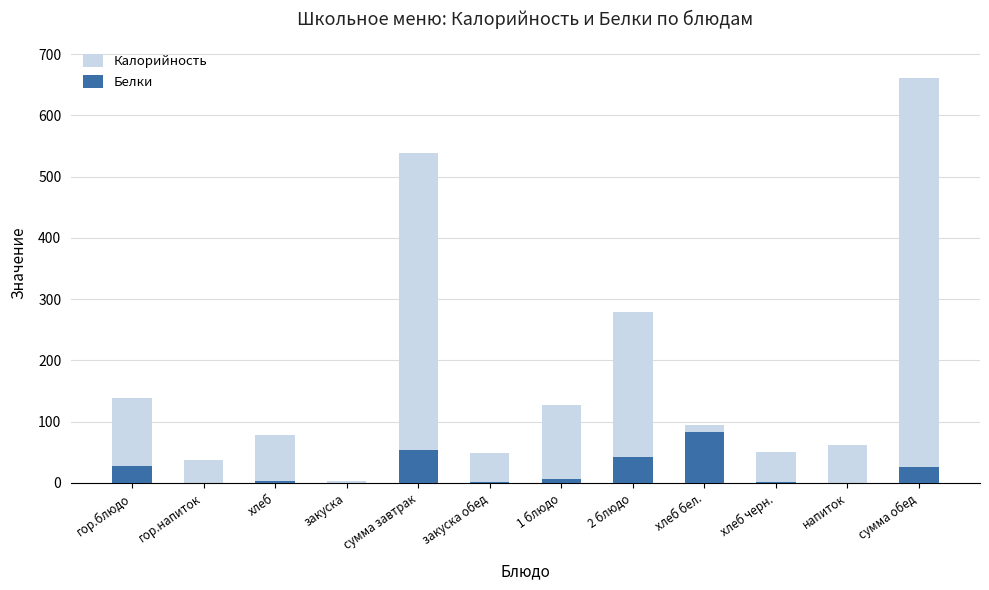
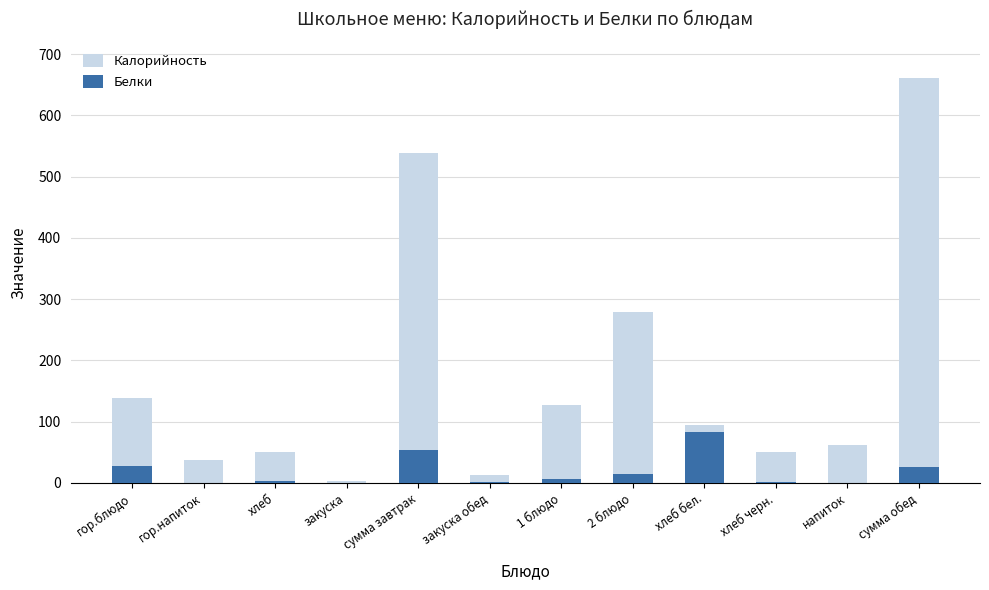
Калорийность, хлеб: 80 -> 50
Калорийность, закуска обед: 50 -> 10
Белки, 2 блюдо: 40 -> 10
